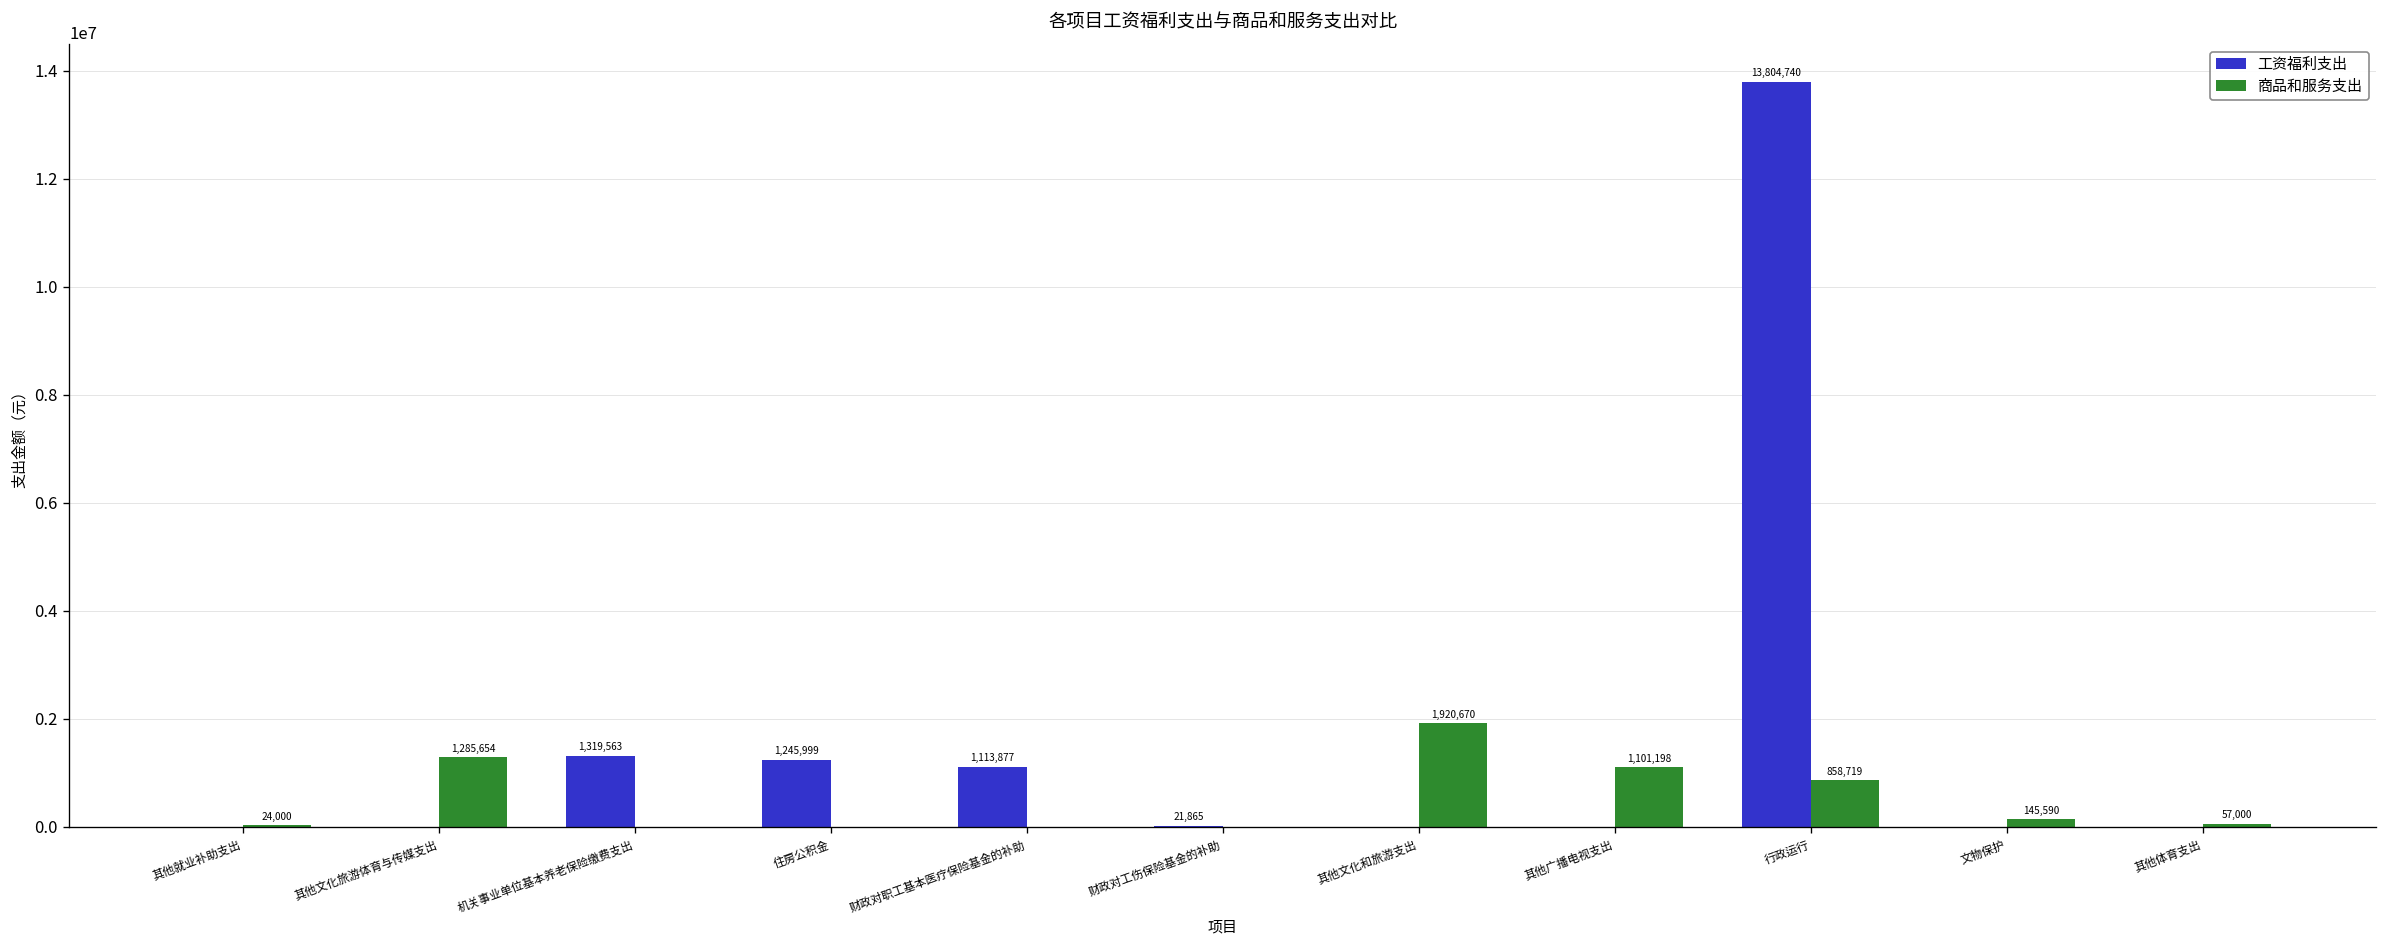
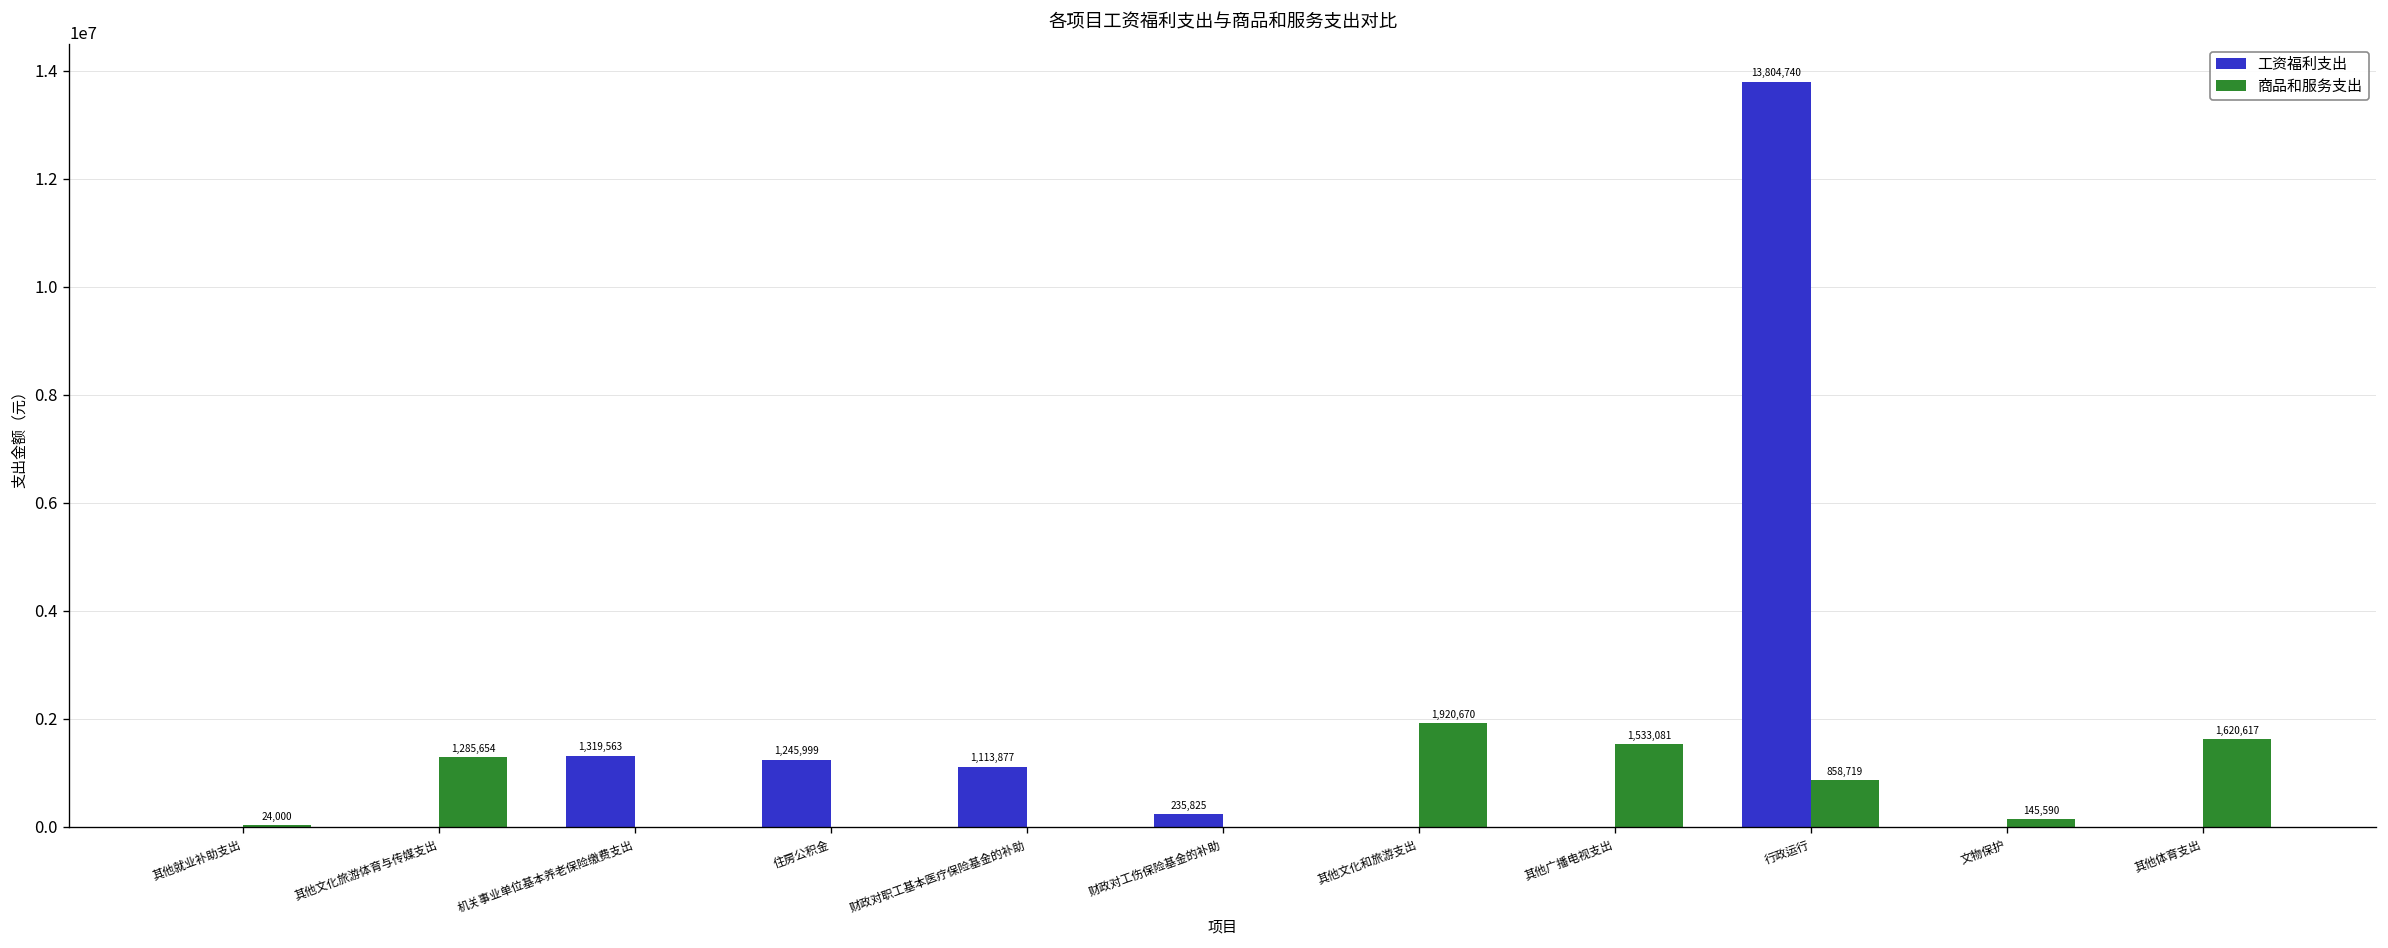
工资福利支出, 财政对工伤保险基金的补助: 21,865 -> 235,825
商品和服务支出, 其他广播电视支出: 1,101,198 -> 1,533,081
商品和服务支出, 其他体育支出: 57,000 -> 1,620,617
